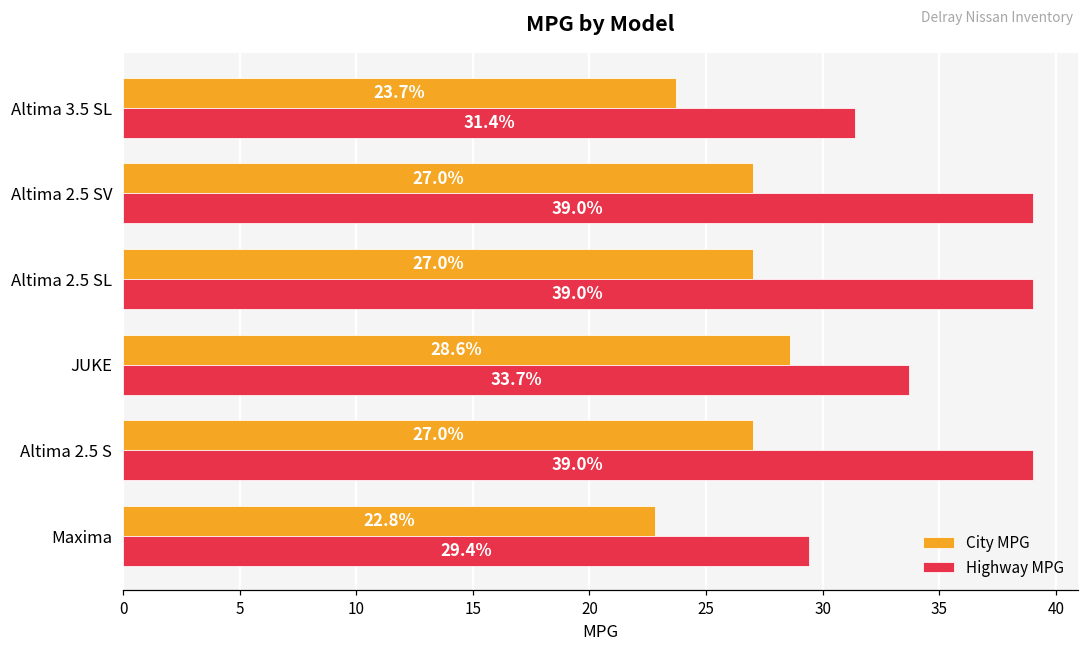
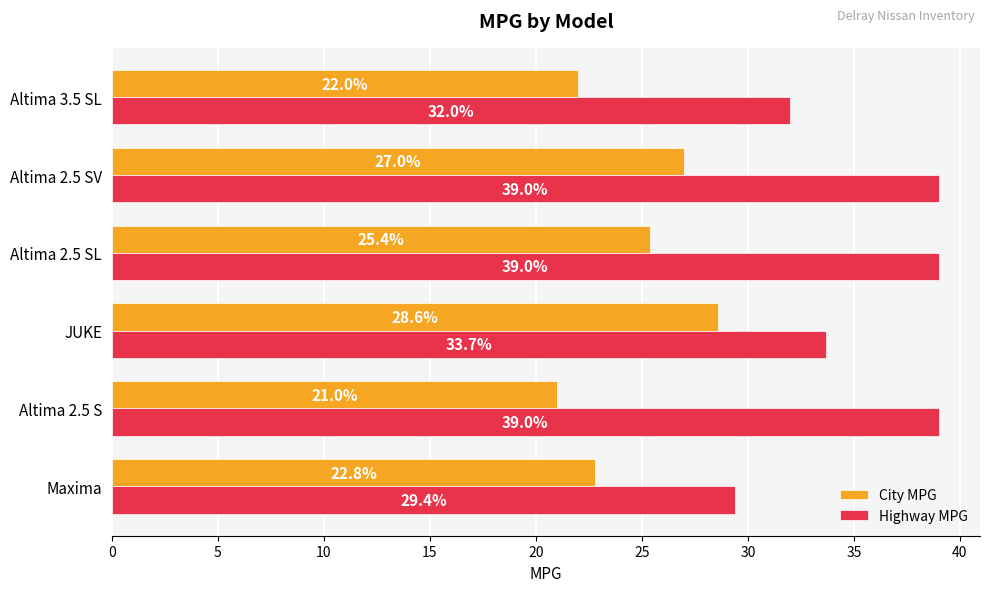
City MPG, Altima 3.5 SL: 23.7% -> 22.0%
Highway MPG, Altima 3.5 SL: 31.4% -> 32.0%
City MPG, Altima 2.5 SL: 27.0% -> 25.4%
City MPG, Altima 2.5 S: 27.0% -> 21.0%
